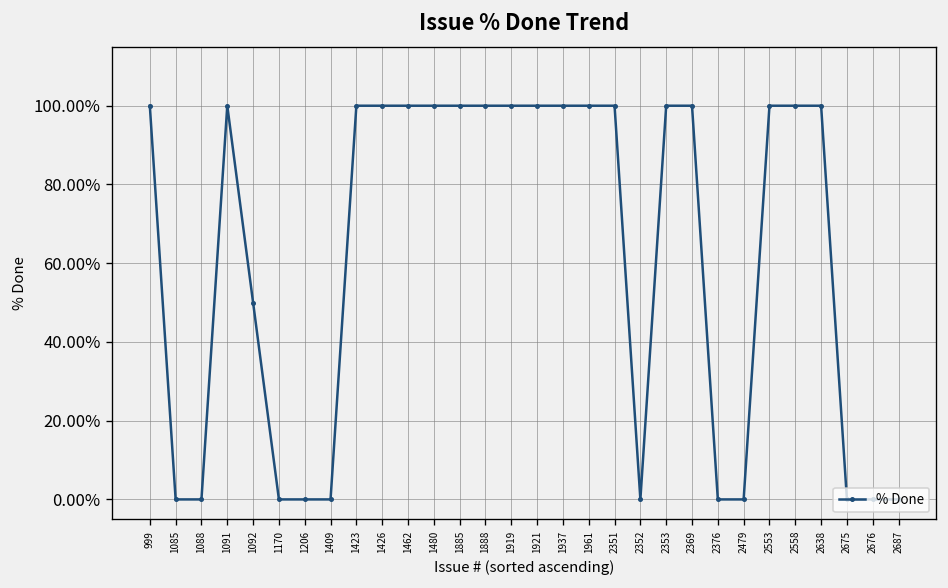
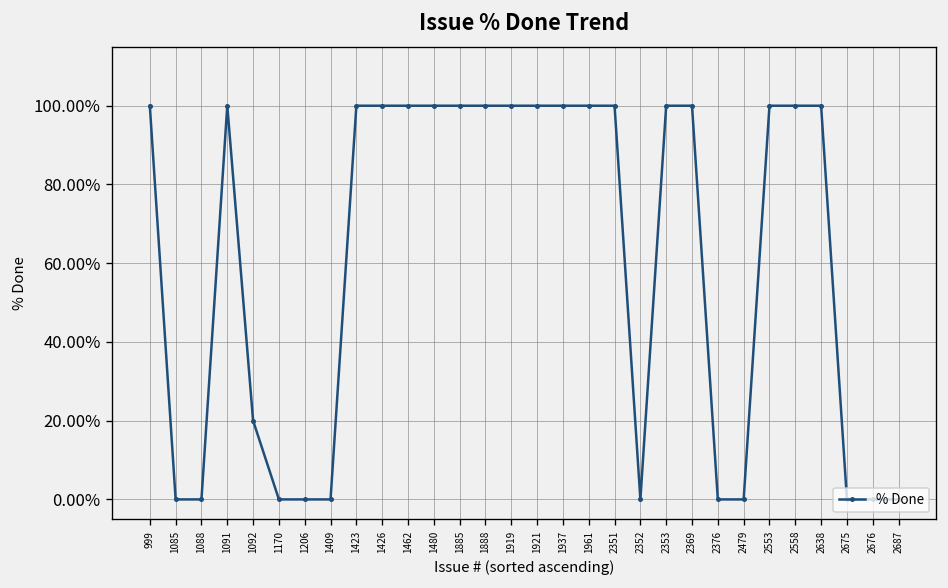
1092: 50% -> 20%
